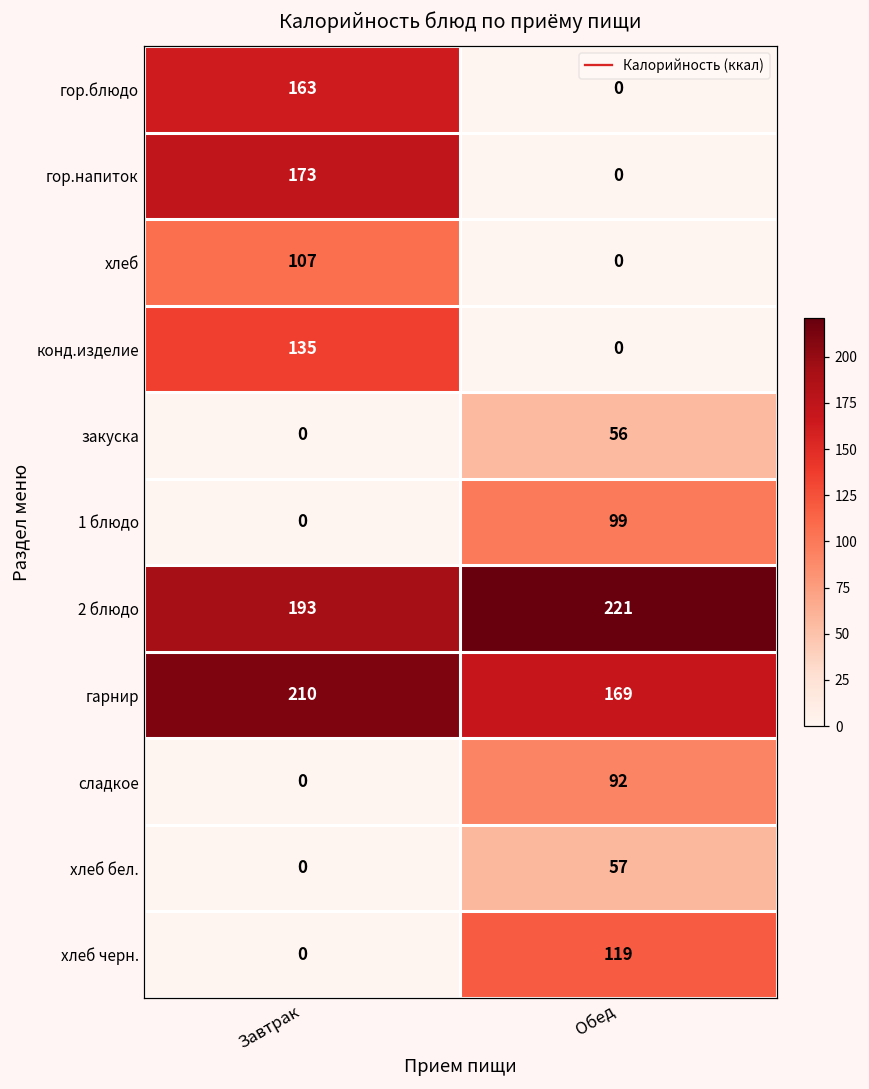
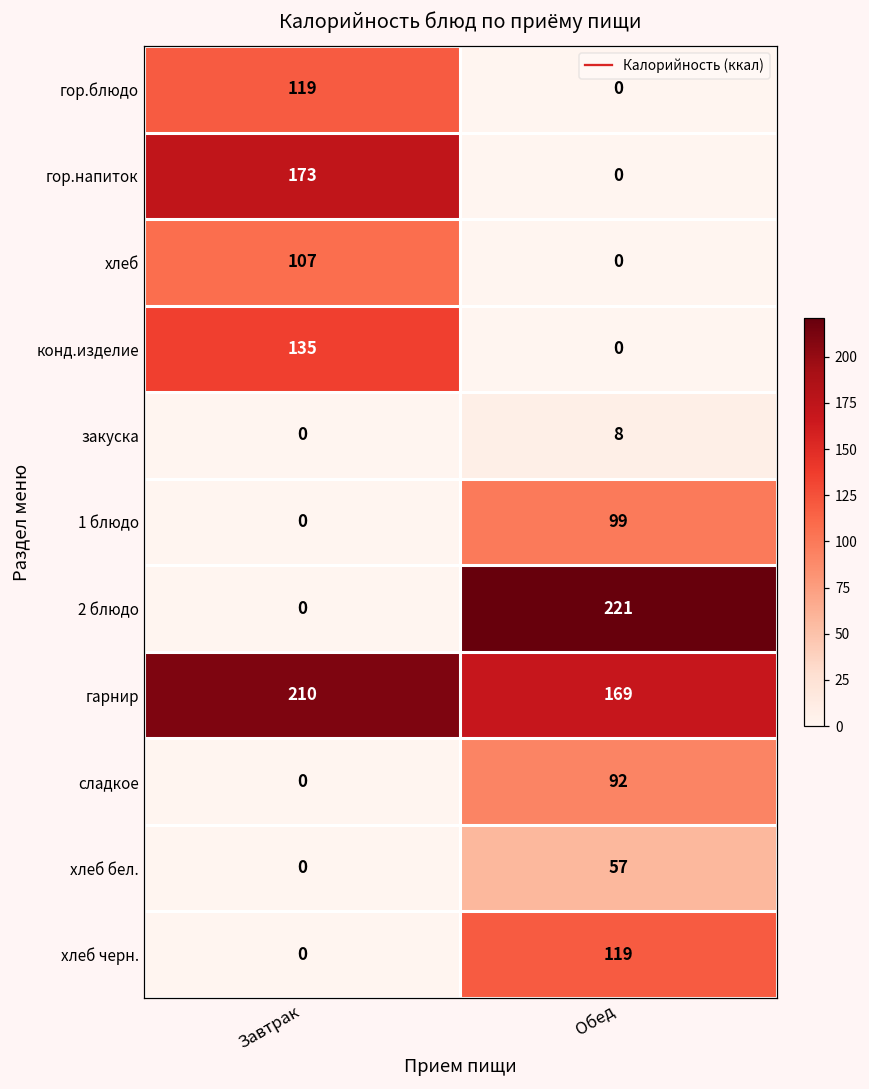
гор.блюдо, Завтрак: 163 -> 119
закуска, Обед: 56 -> 8
2 блюдо, Завтрак: 193 -> 0
